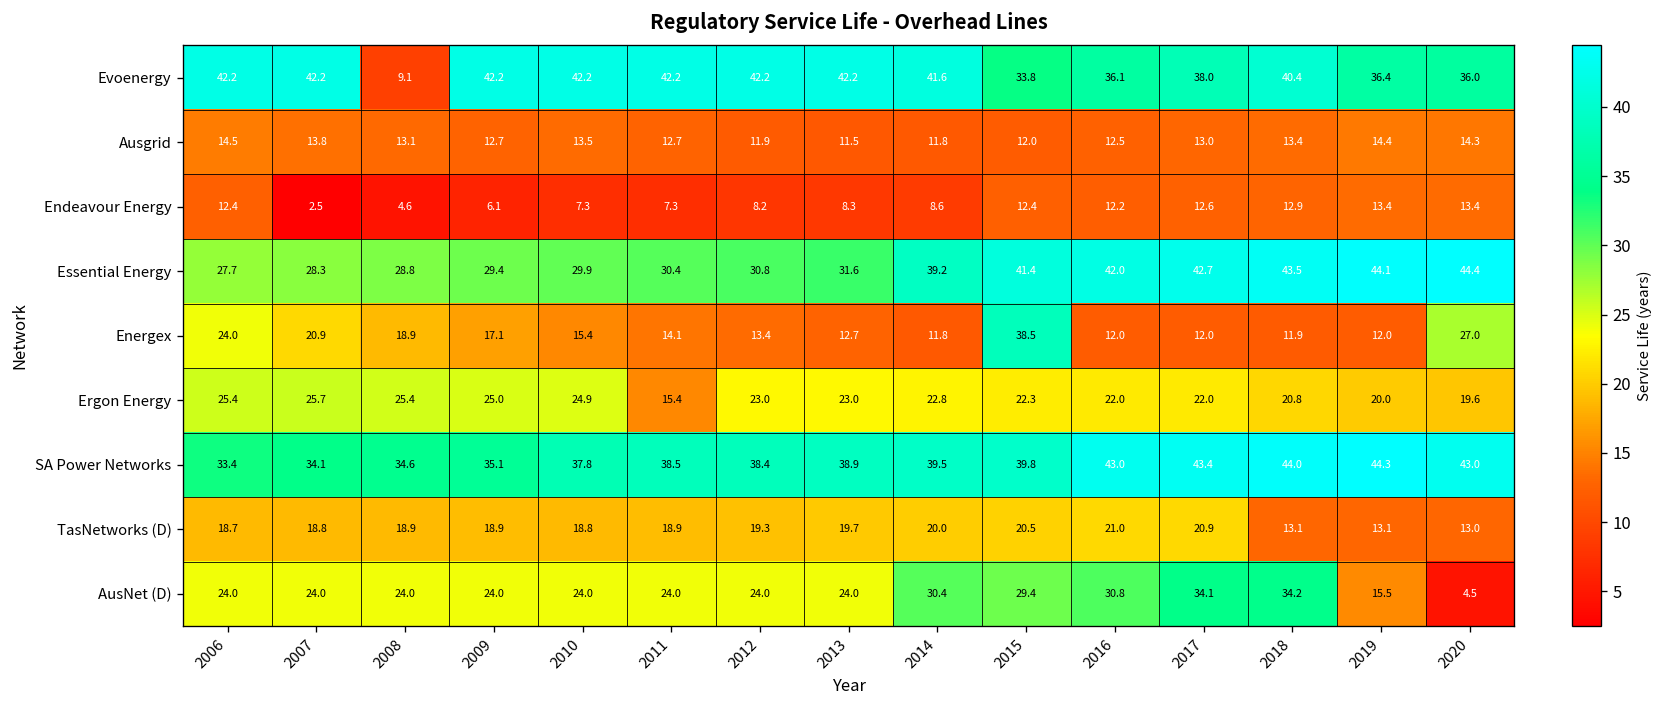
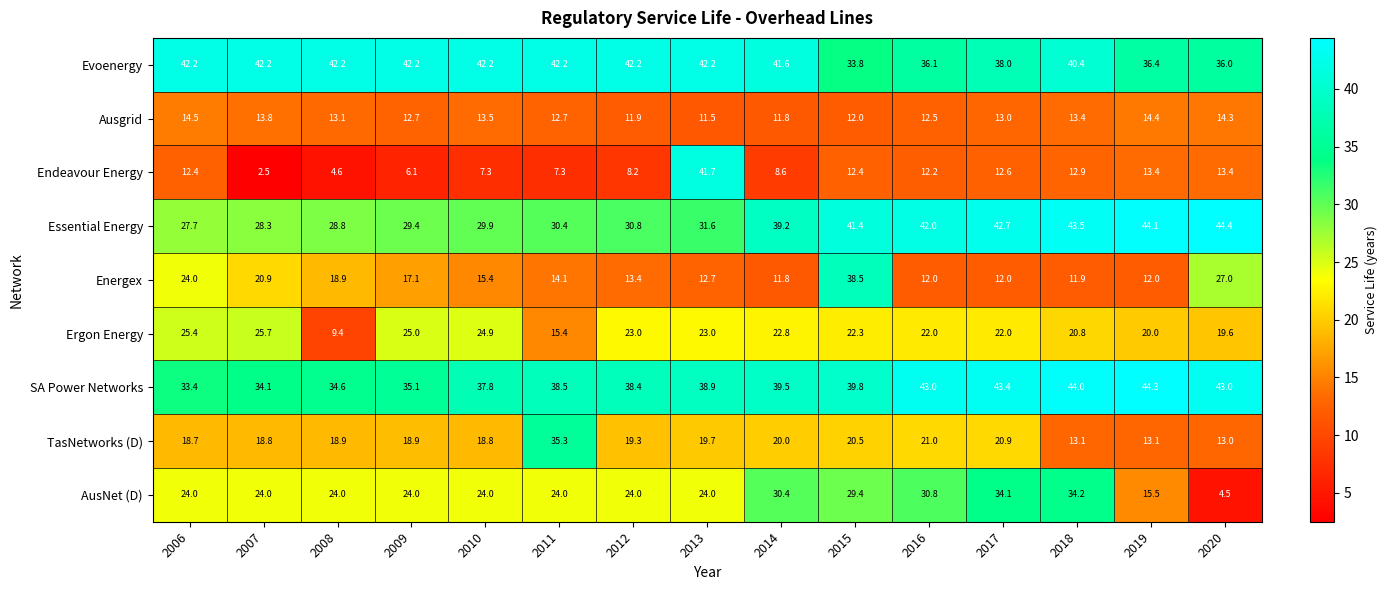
Evoenergy, 2008: 9.1 -> 42.2
Endeavour Energy, 2013: 8.3 -> 41.7
Ergon Energy, 2008: 25.4 -> 9.4
TasNetworks (D), 2011: 18.9 -> 35.3
